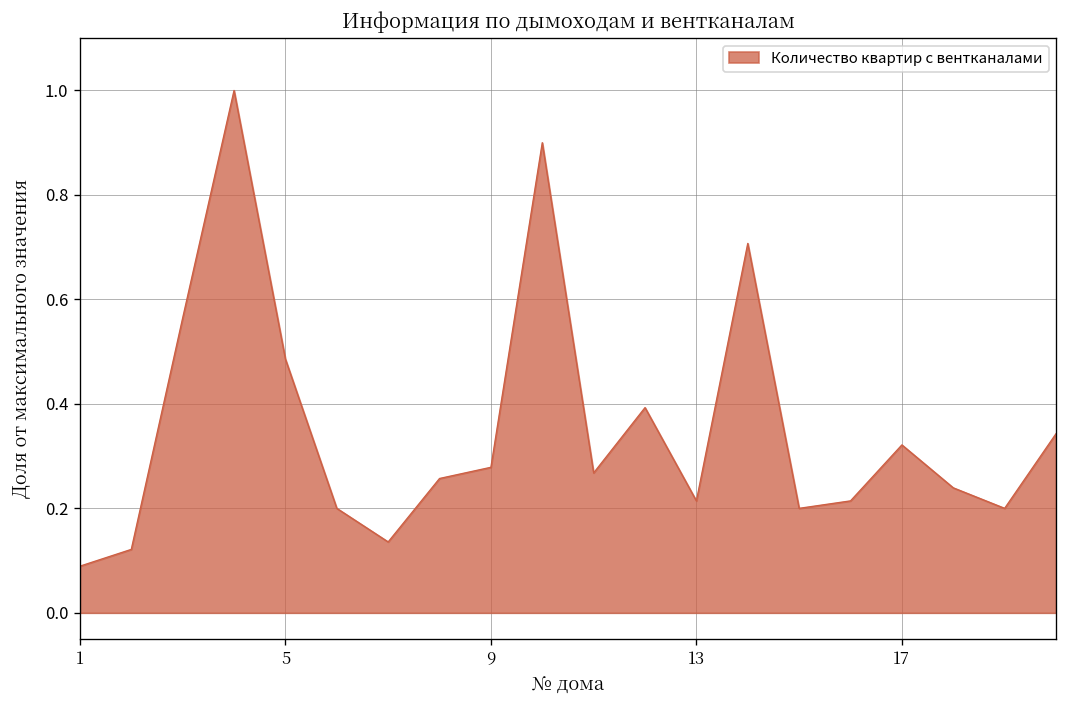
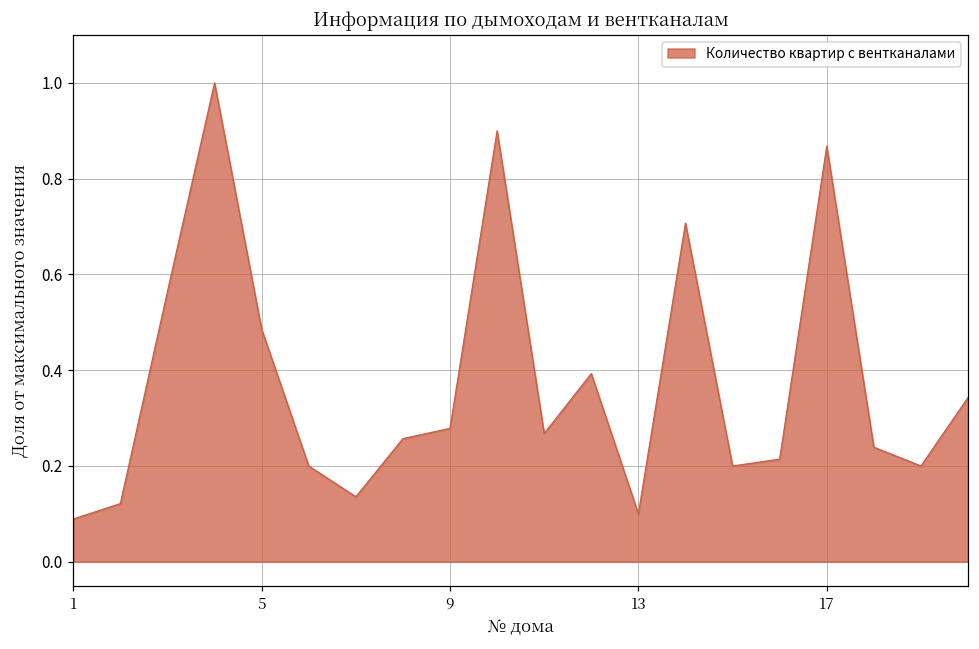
13: 0.21 -> 0.10
17: 0.32 -> 0.87
